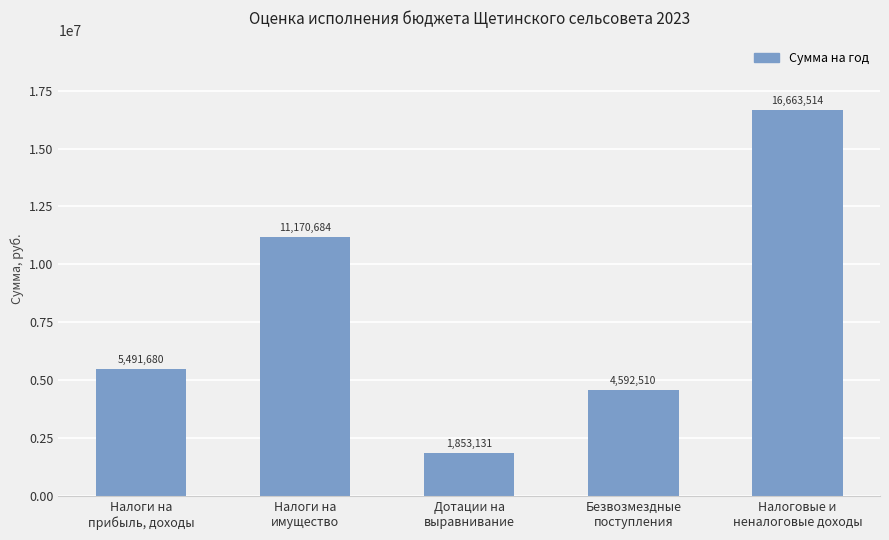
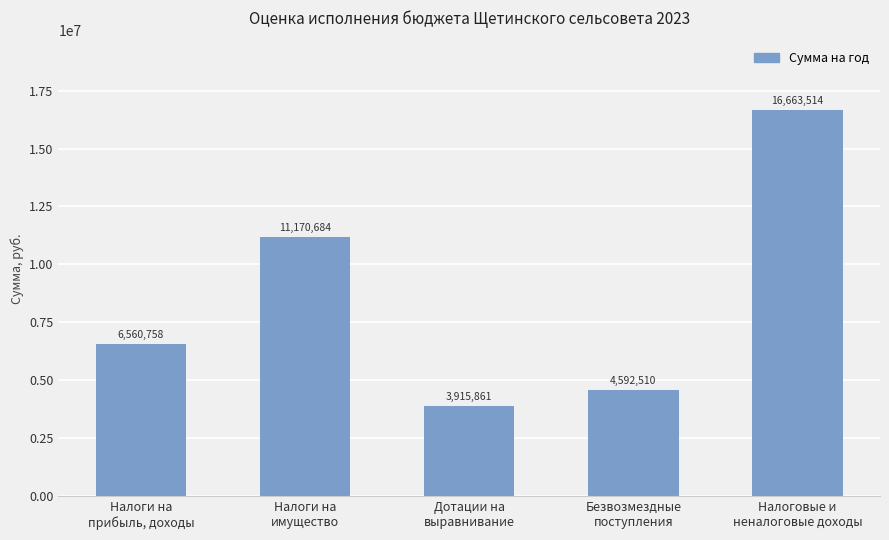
Налоги на прибыль, доходы: 5,491,680 -> 6,560,758
Дотации на выравнивание: 1,853,131 -> 3,915,861
